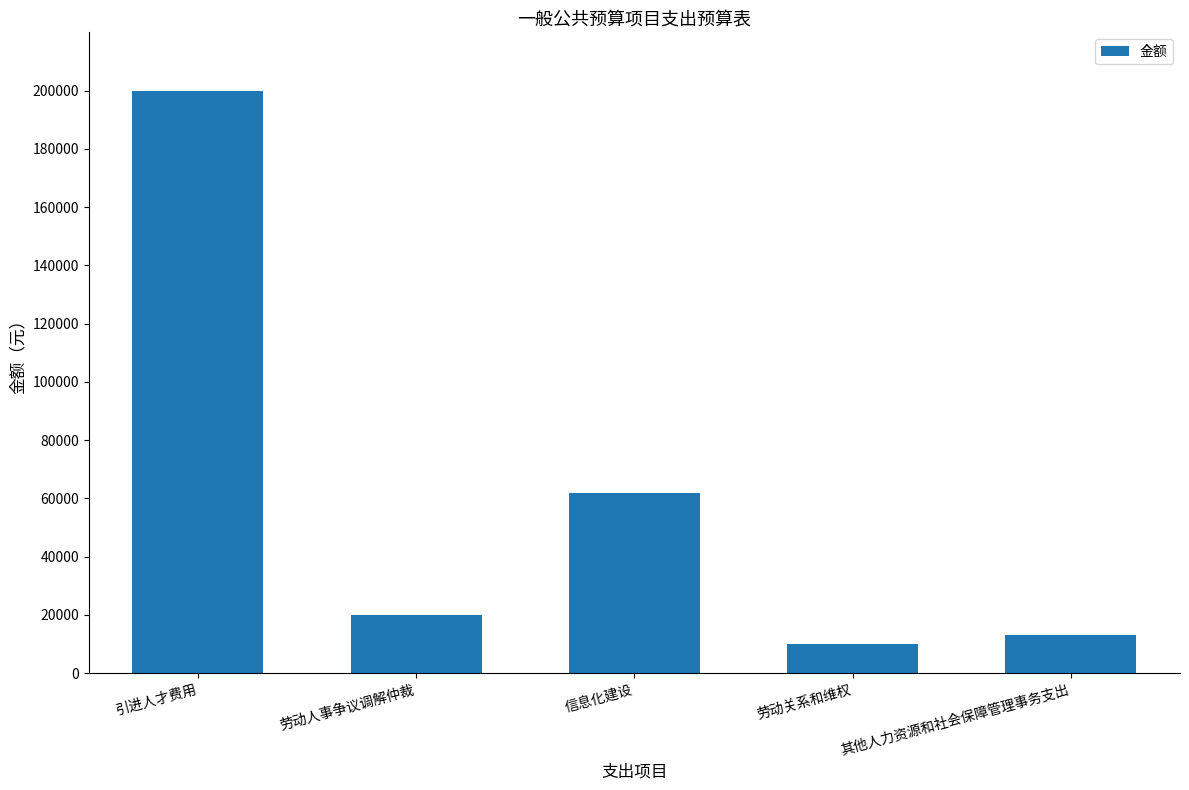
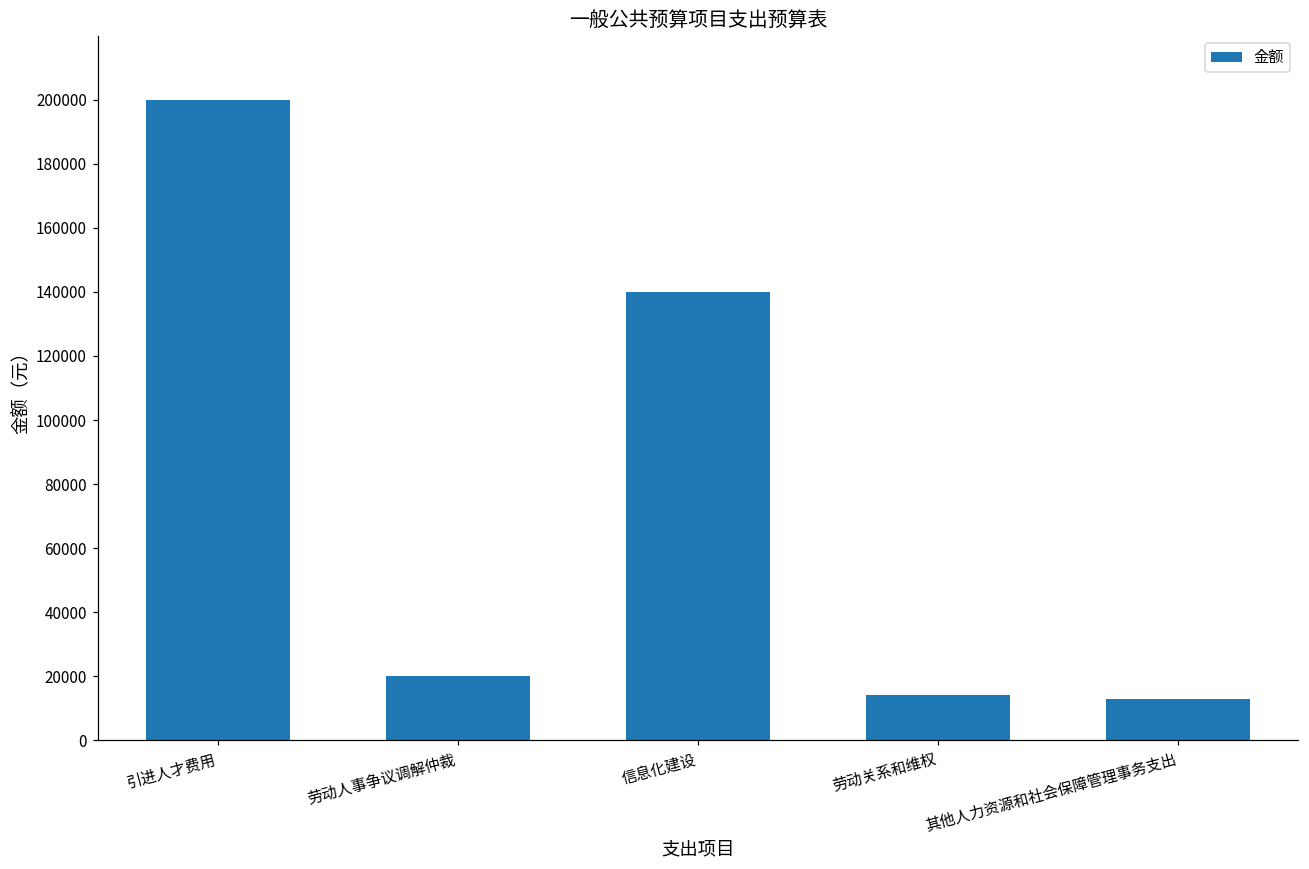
信息化建设: 62000 -> 140000
劳动关系和维权: 10000 -> 14000
